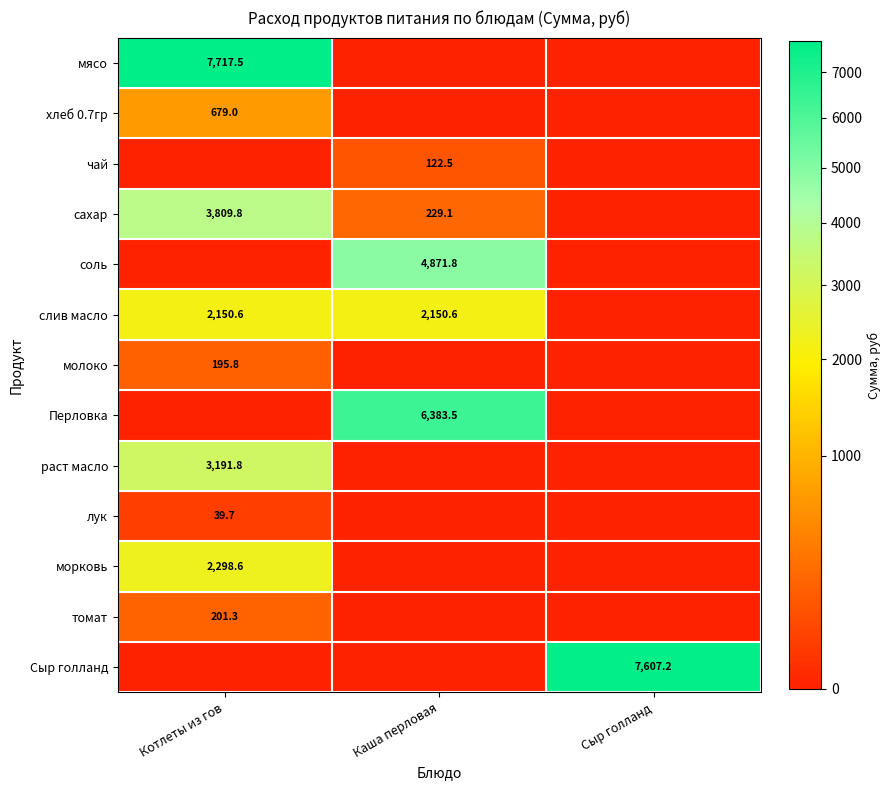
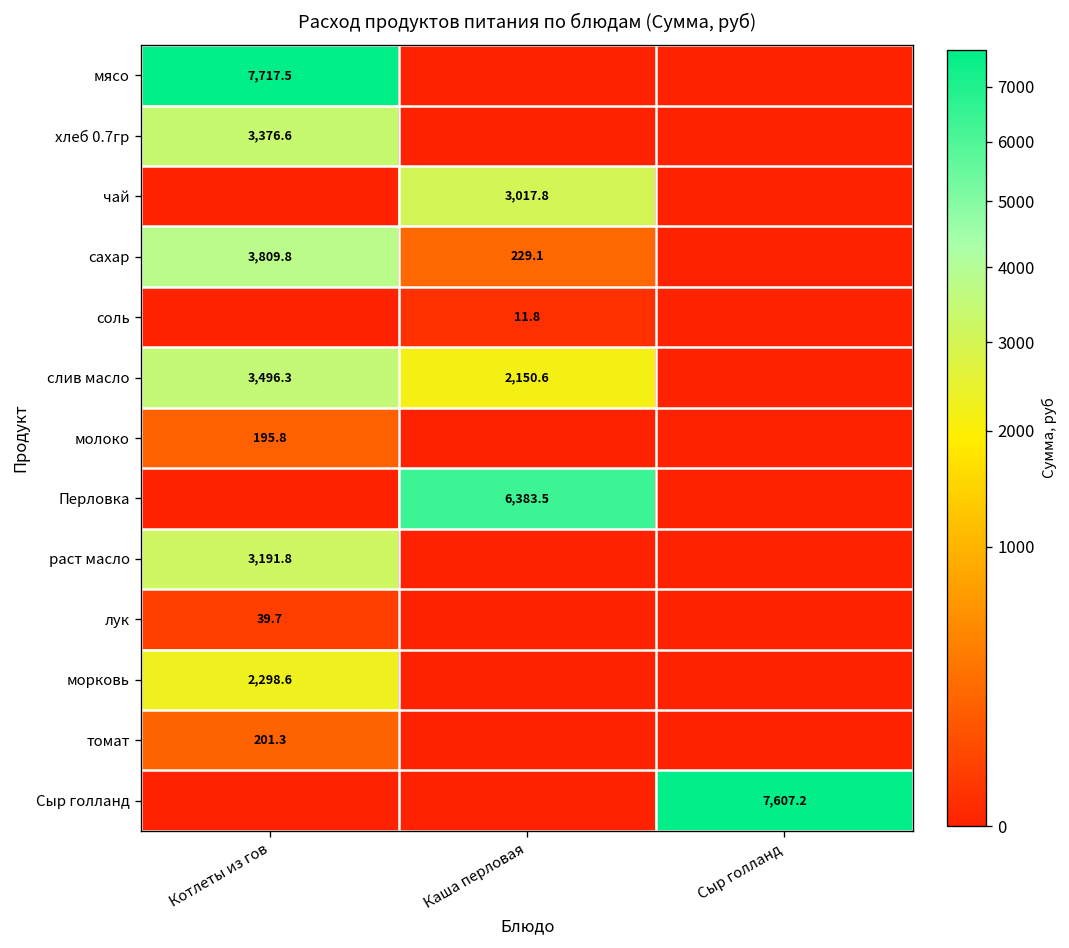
хлеб 0.7гр, Котлеты из гов: 679.0 -> 3,376.6
чай, Каша перловая: 122.5 -> 3,017.8
соль, Каша перловая: 4,871.8 -> 11.8
слив масло, Котлеты из гов: 2,150.6 -> 3,496.3
